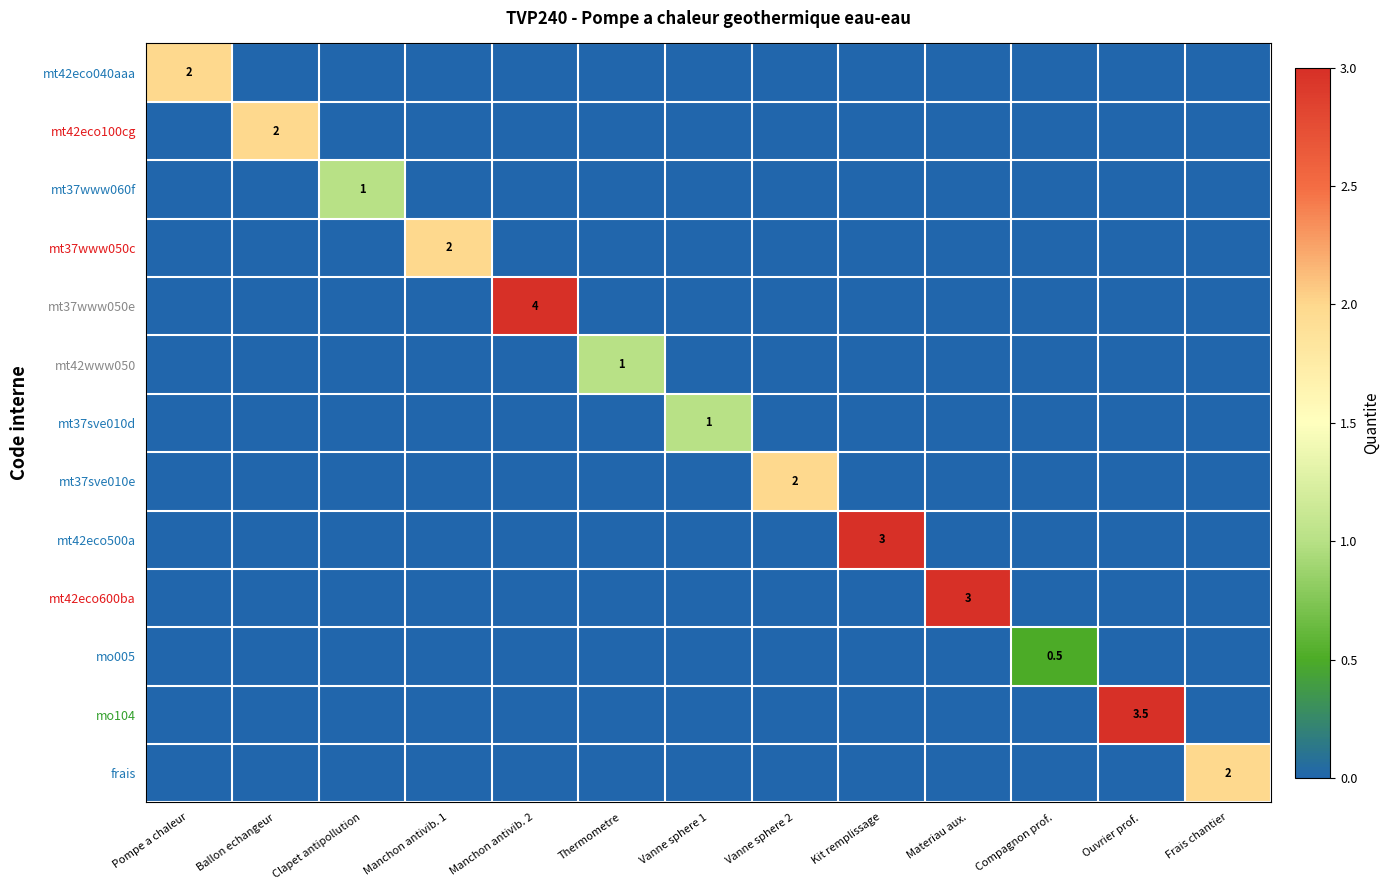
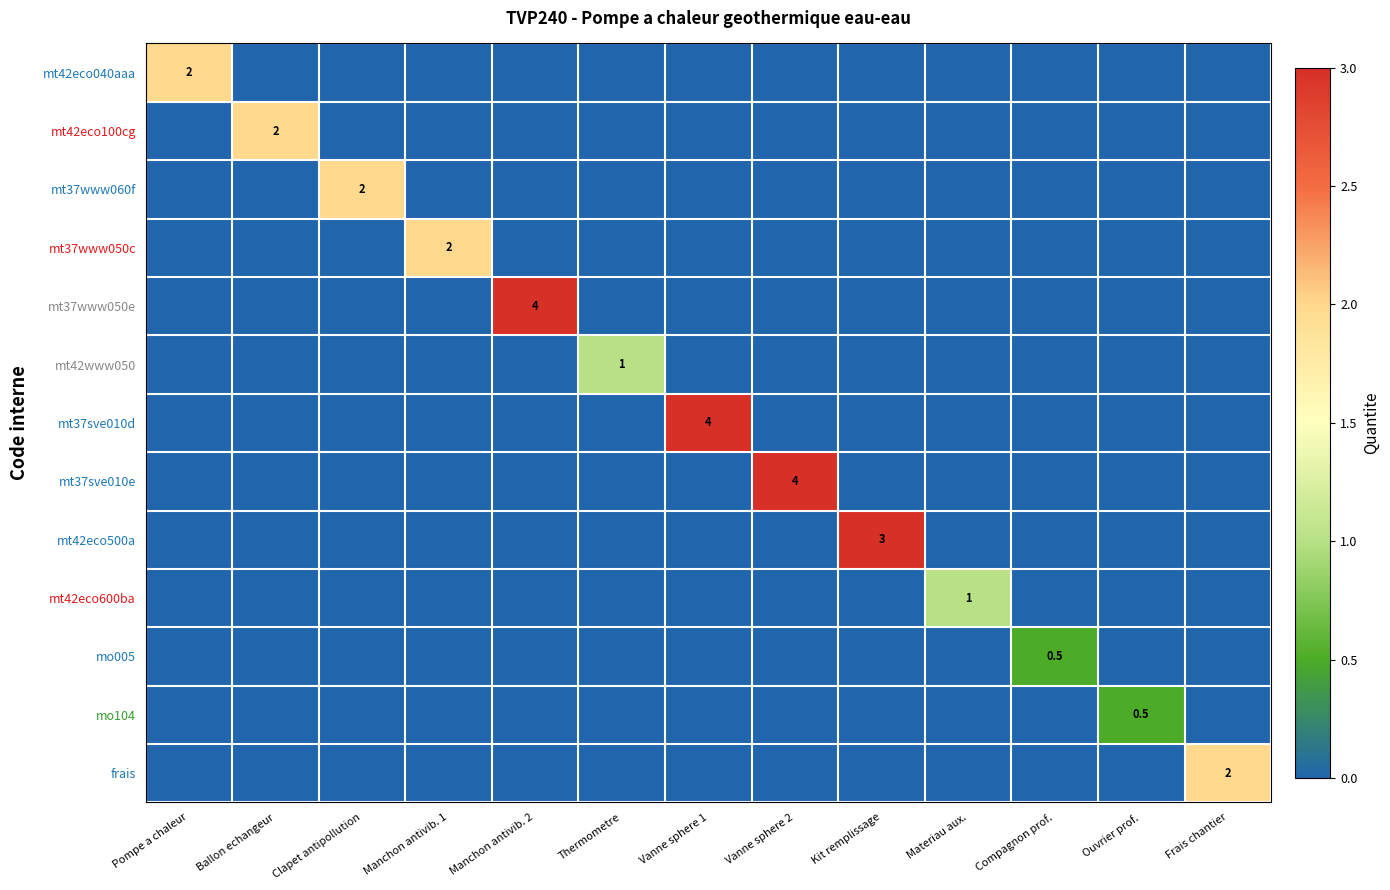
mt37www060f, Clapet antipollution: 1 -> 2
mt37sve010d, Vanne sphere 1: 1 -> 4
mt37sve010e, Vanne sphere 2: 2 -> 4
mt42eco600ba, Materiau aux.: 3 -> 1
mo104, Ouvrier prof.: 3.5 -> 0.5
